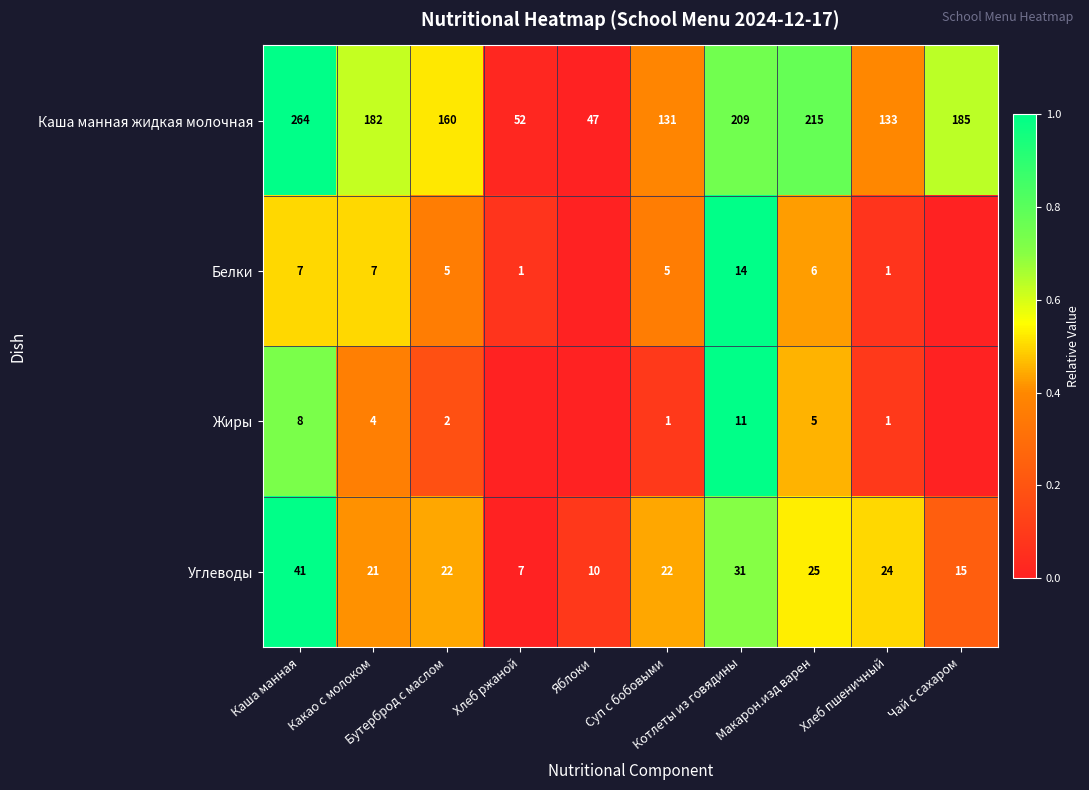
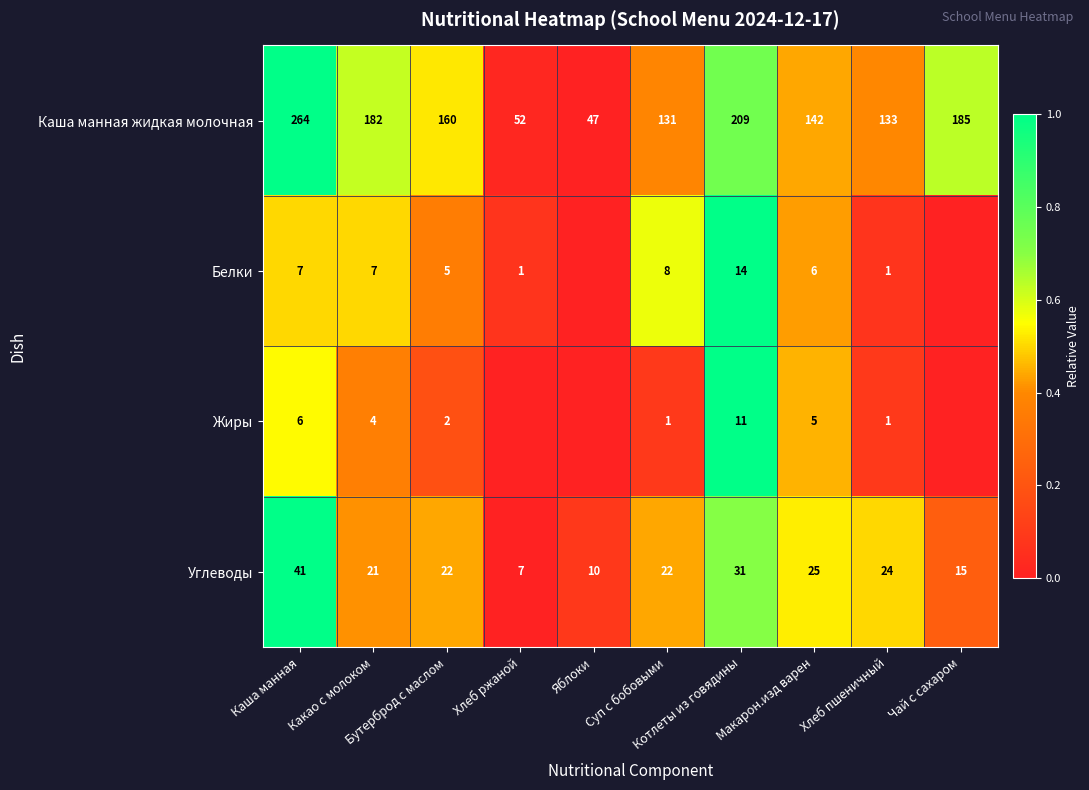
Каша манная жидкая молочная, Макарон.изд варен: 215 -> 142
Белки, Суп с бобовыми: 5 -> 8
Жиры, Каша манная: 8 -> 6
